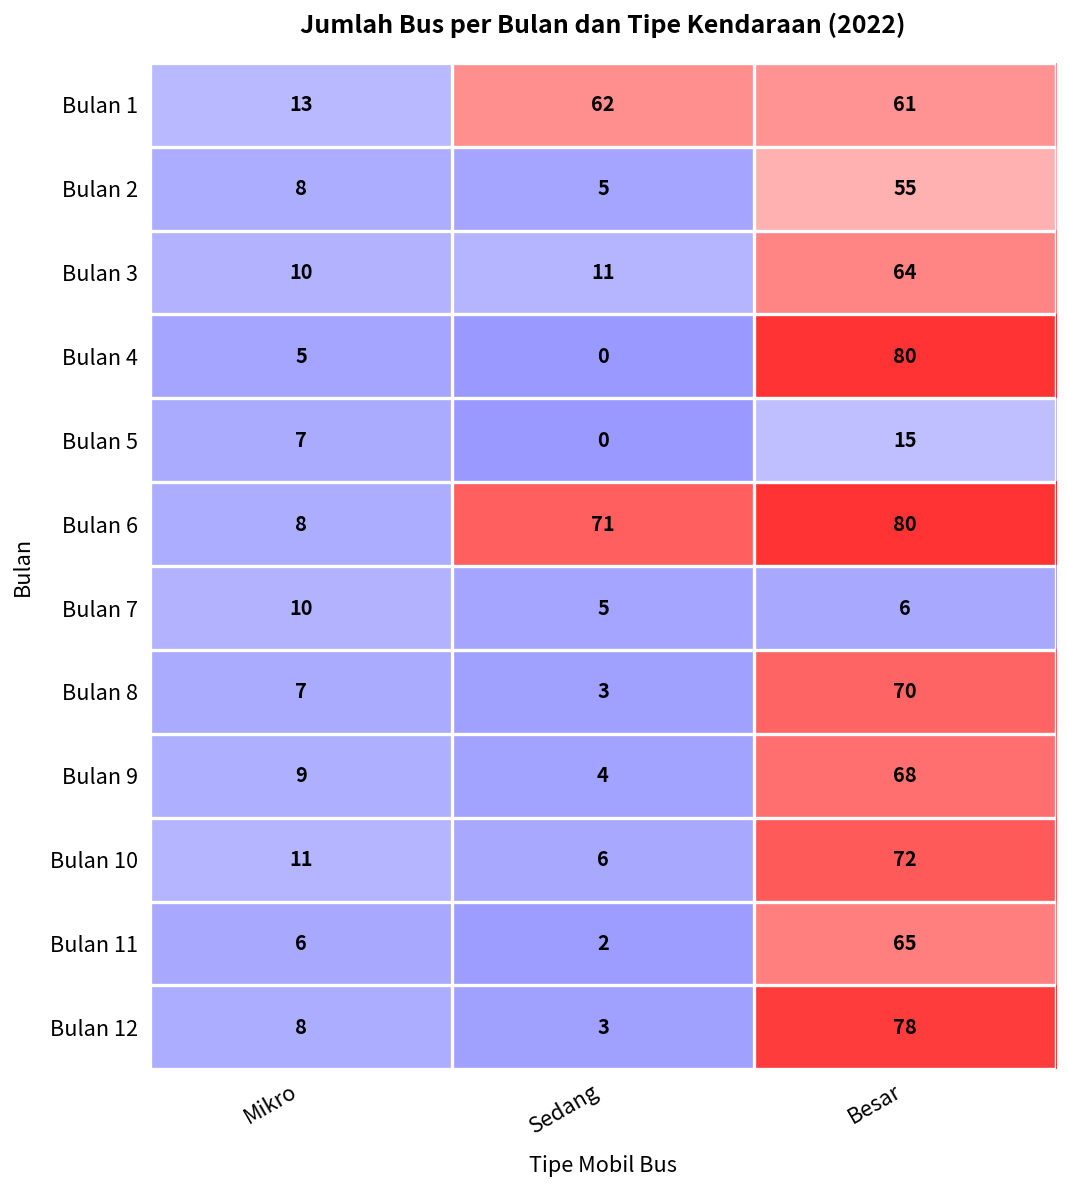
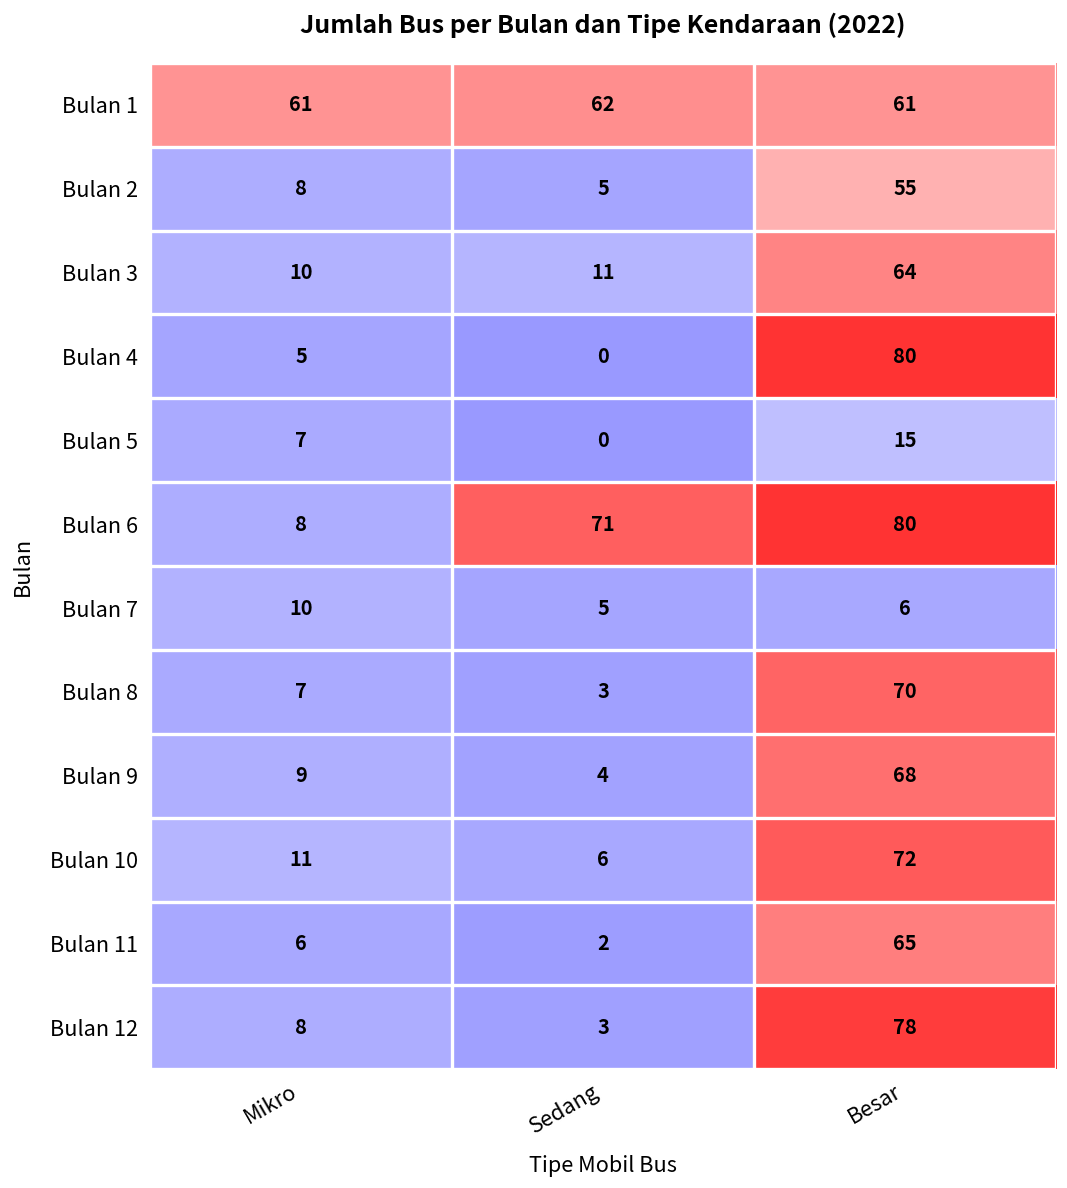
Bulan 1, Mikro: 13 -> 61
